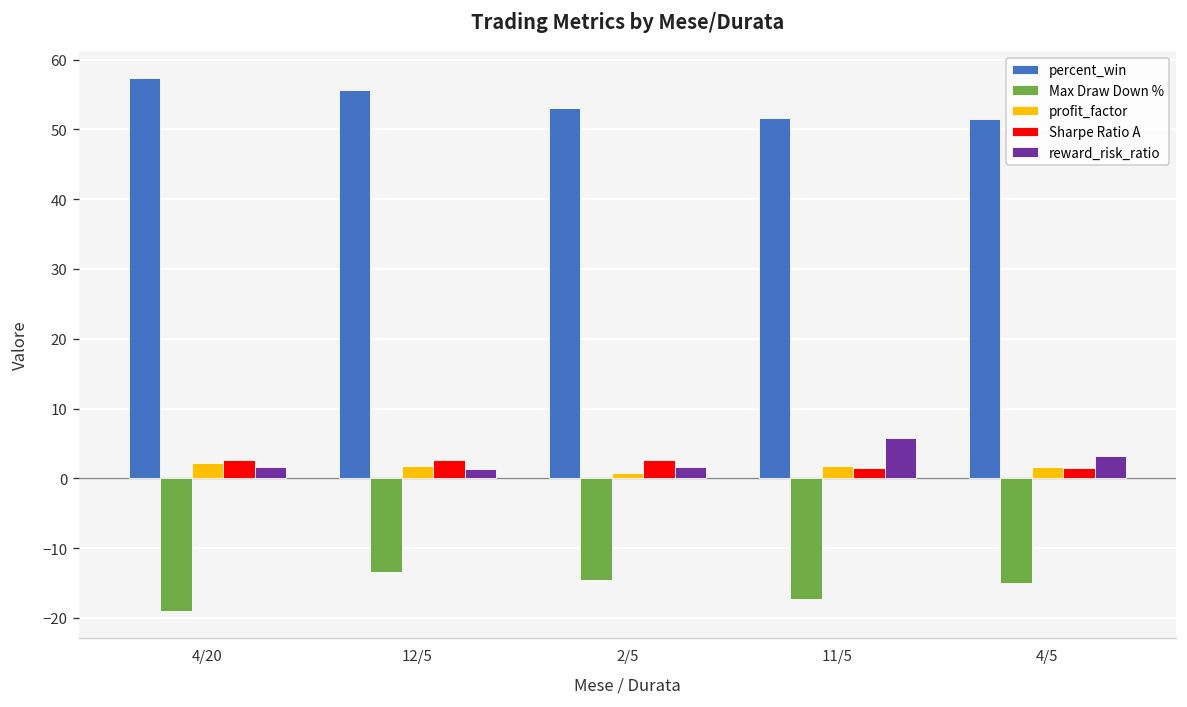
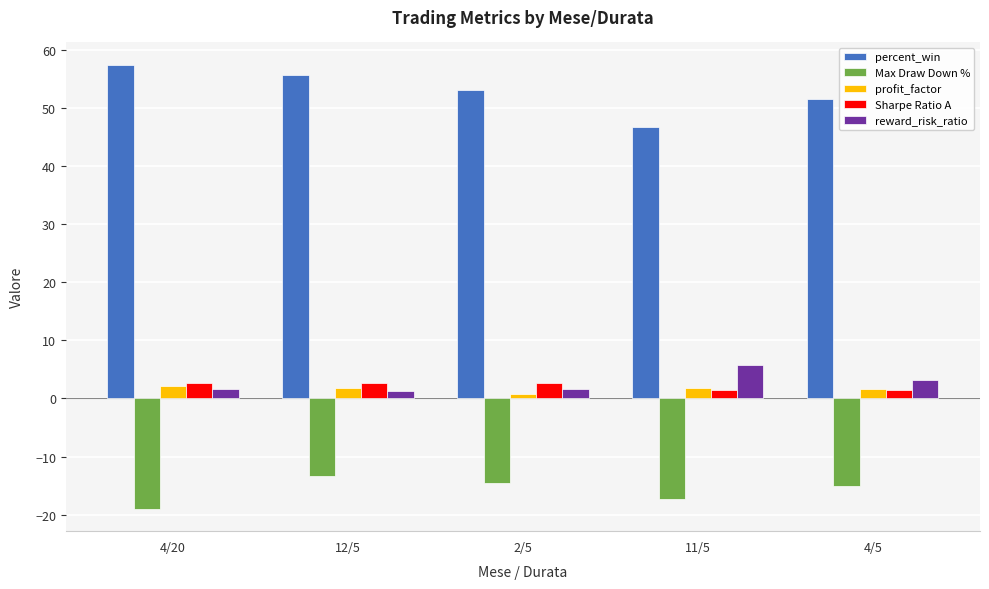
percent_win, 11/5: 52 -> 47
